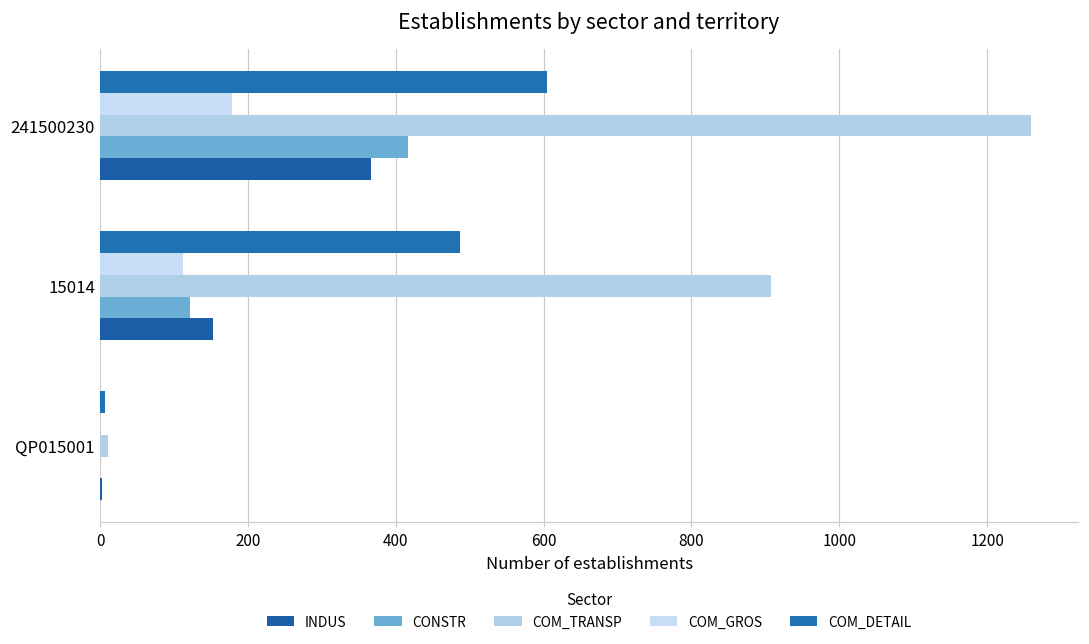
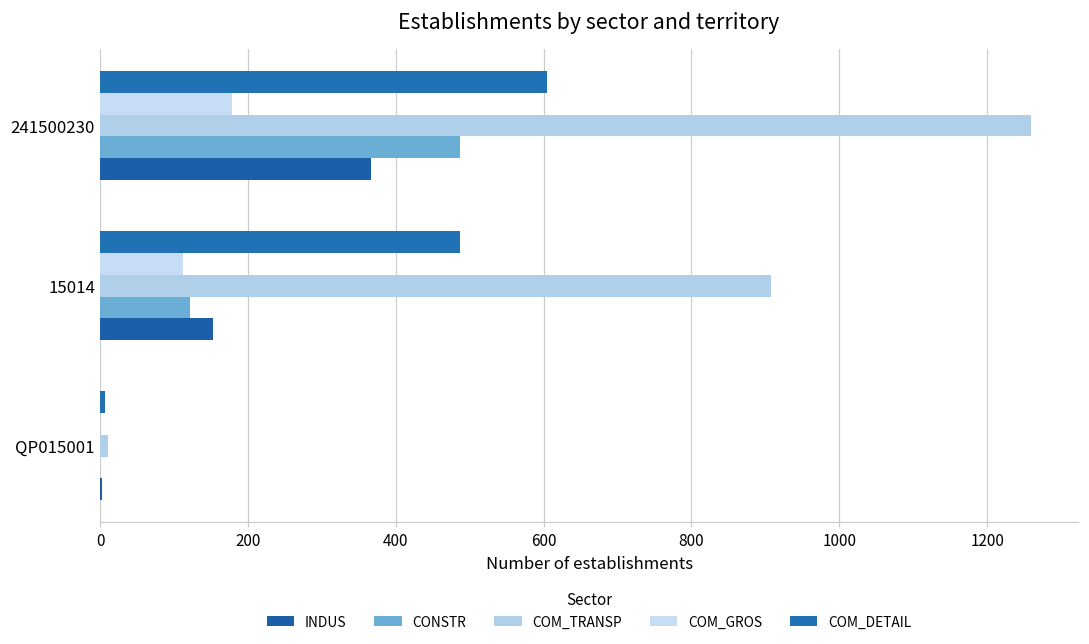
CONSTR, 241500230: 420 -> 490
